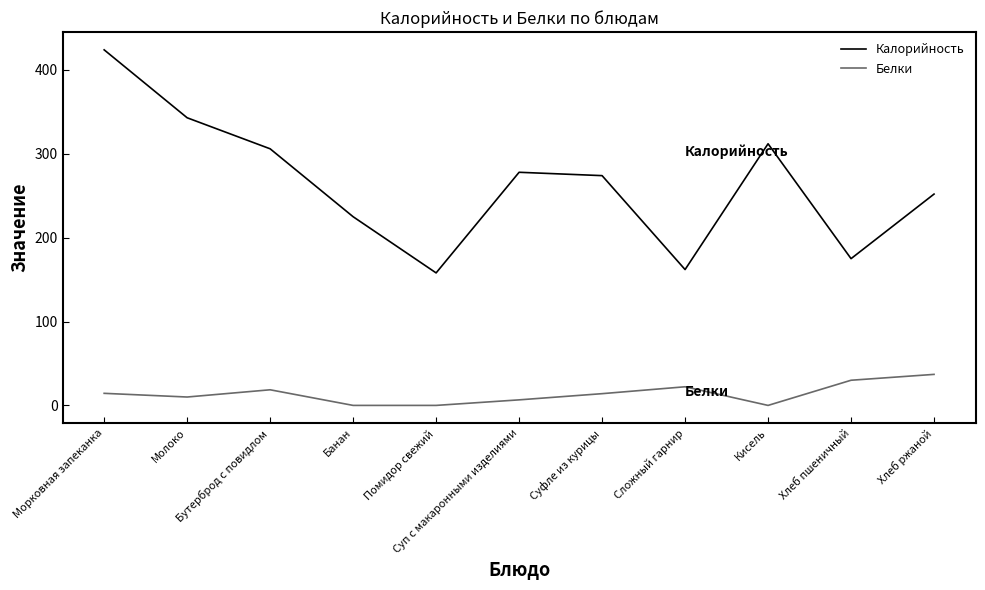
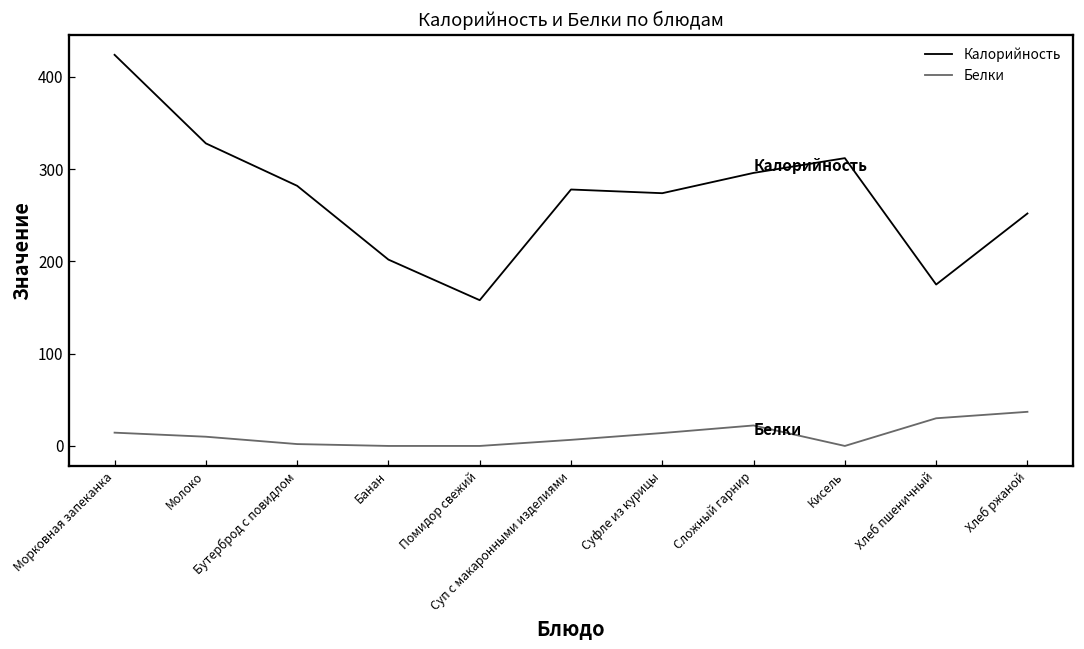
Калорийность, Молоко: 340 -> 330
Калорийность, Бутерброд с повидлом: 310 -> 280
Белки, Бутерброд с повидлом: 20 -> 0
Калорийность, Банан: 230 -> 200
Калорийность, Сложный гарнир: 160 -> 300
